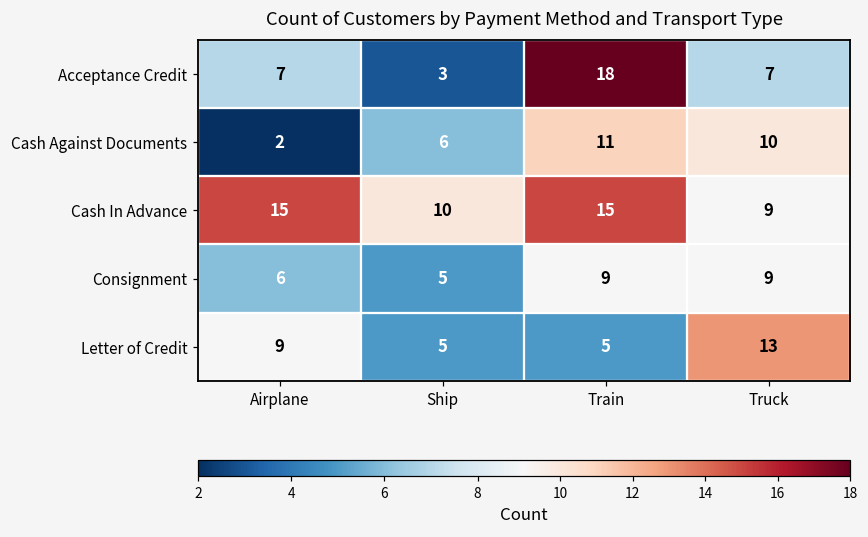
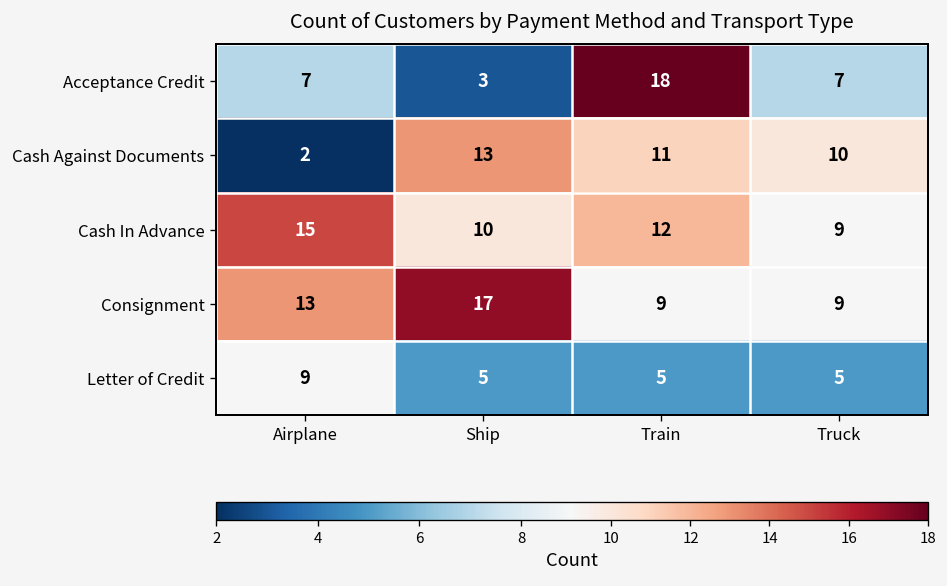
Cash Against Documents, Ship: 6 -> 13
Cash In Advance, Train: 15 -> 12
Consignment, Airplane: 6 -> 13
Consignment, Ship: 5 -> 17
Letter of Credit, Truck: 13 -> 5
